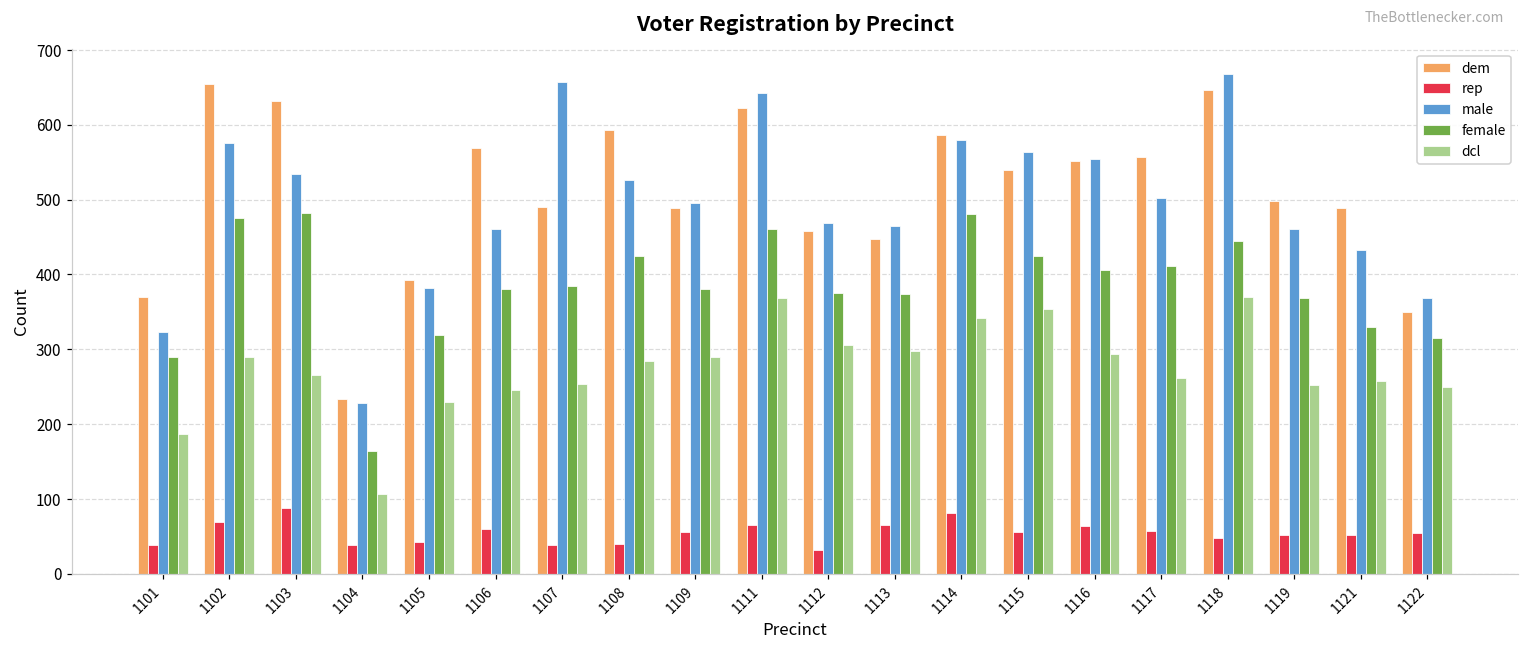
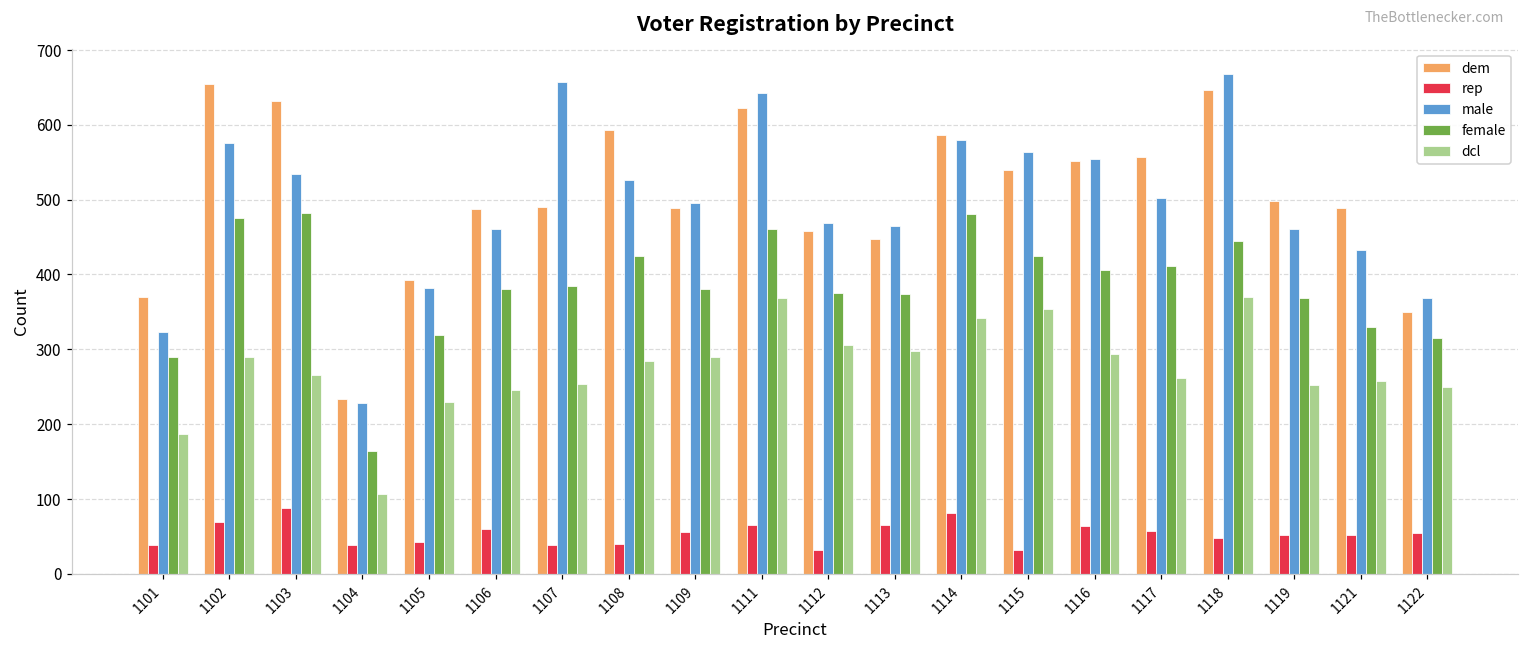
dem, 1106: 570 -> 490
rep, 1115: 60 -> 30
